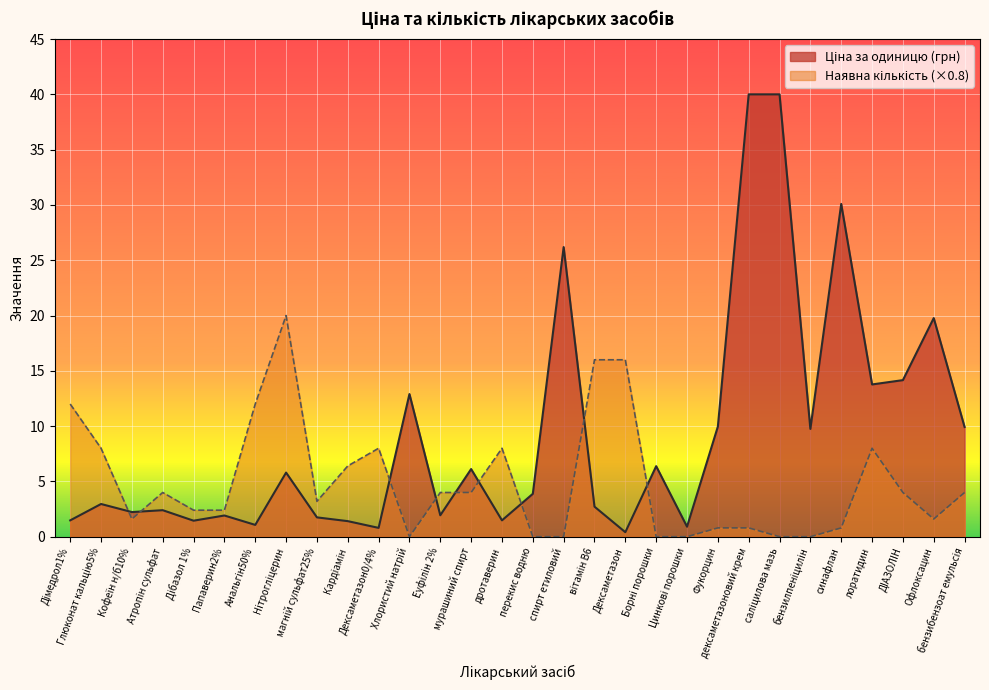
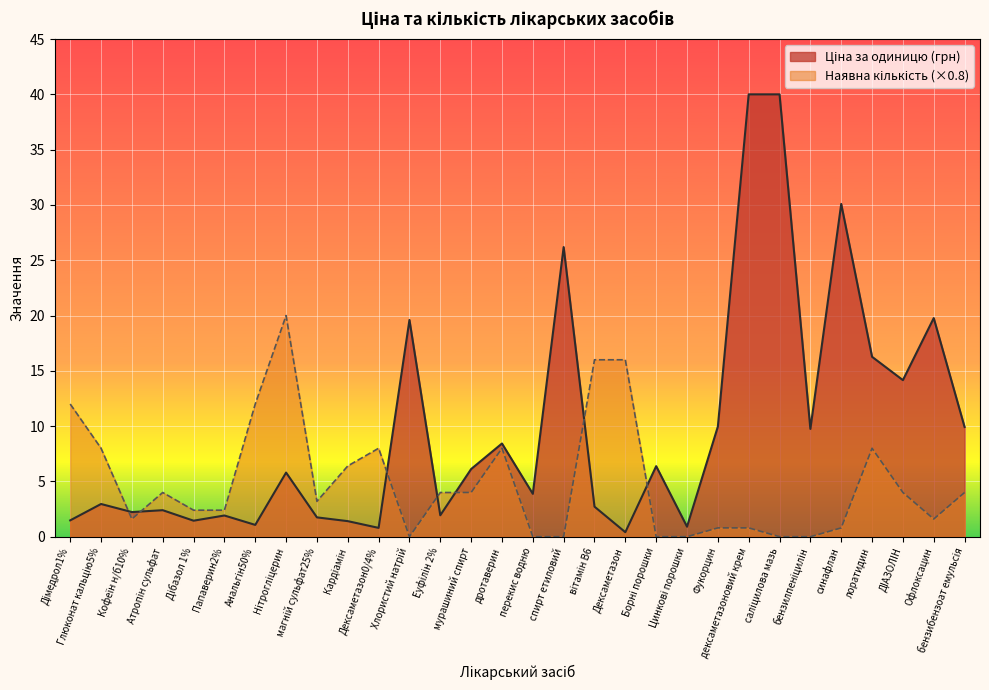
Ціна за одиницю (грн), Хлористий натрій: 12.9 -> 19.6
Ціна за одиницю (грн), дротаверин: 1.5 -> 8.4
Ціна за одиницю (грн), лоратидин: 13.8 -> 16.3
